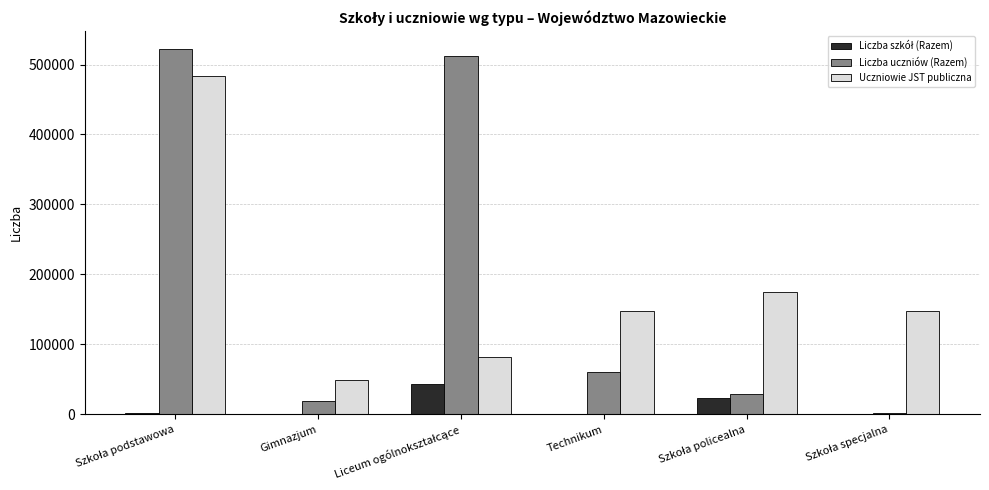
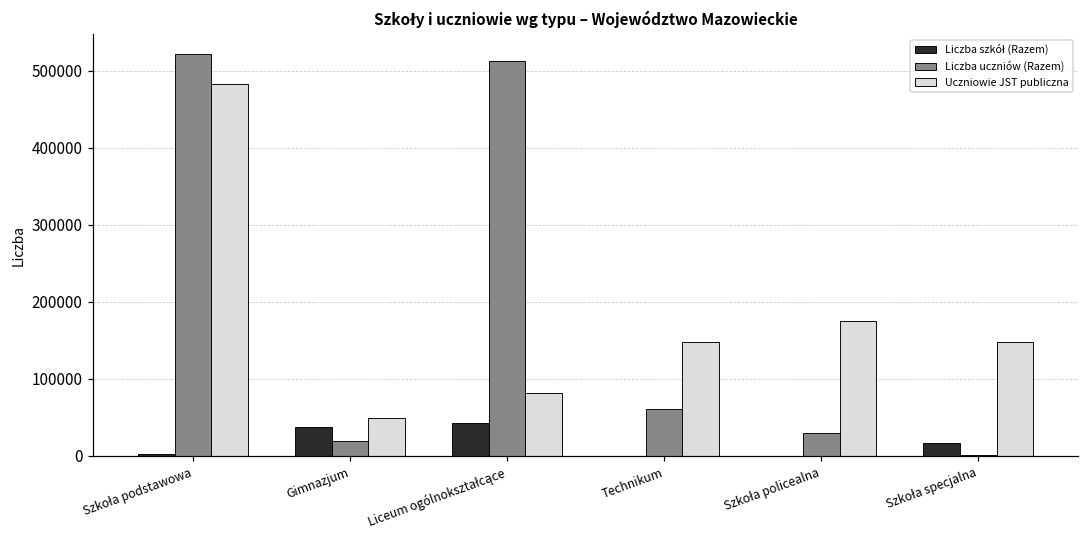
Liczba szkół (Razem), Gimnazjum: 0 -> 40000
Liczba szkół (Razem), Szkoła policealna: 20000 -> 0
Liczba szkół (Razem), Szkoła specjalna: 0 -> 20000
